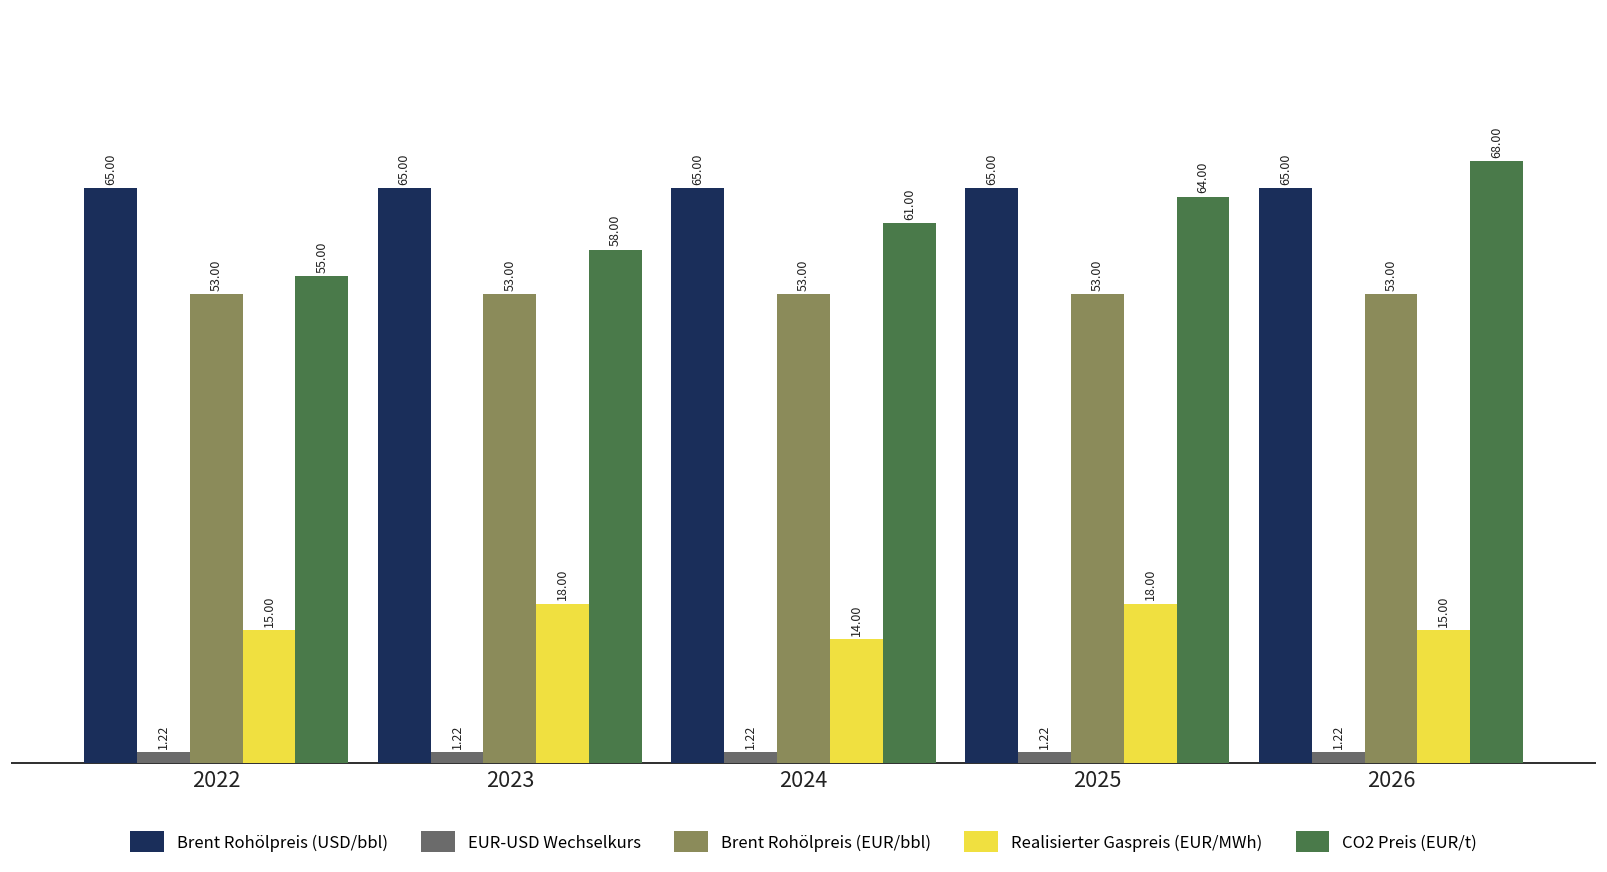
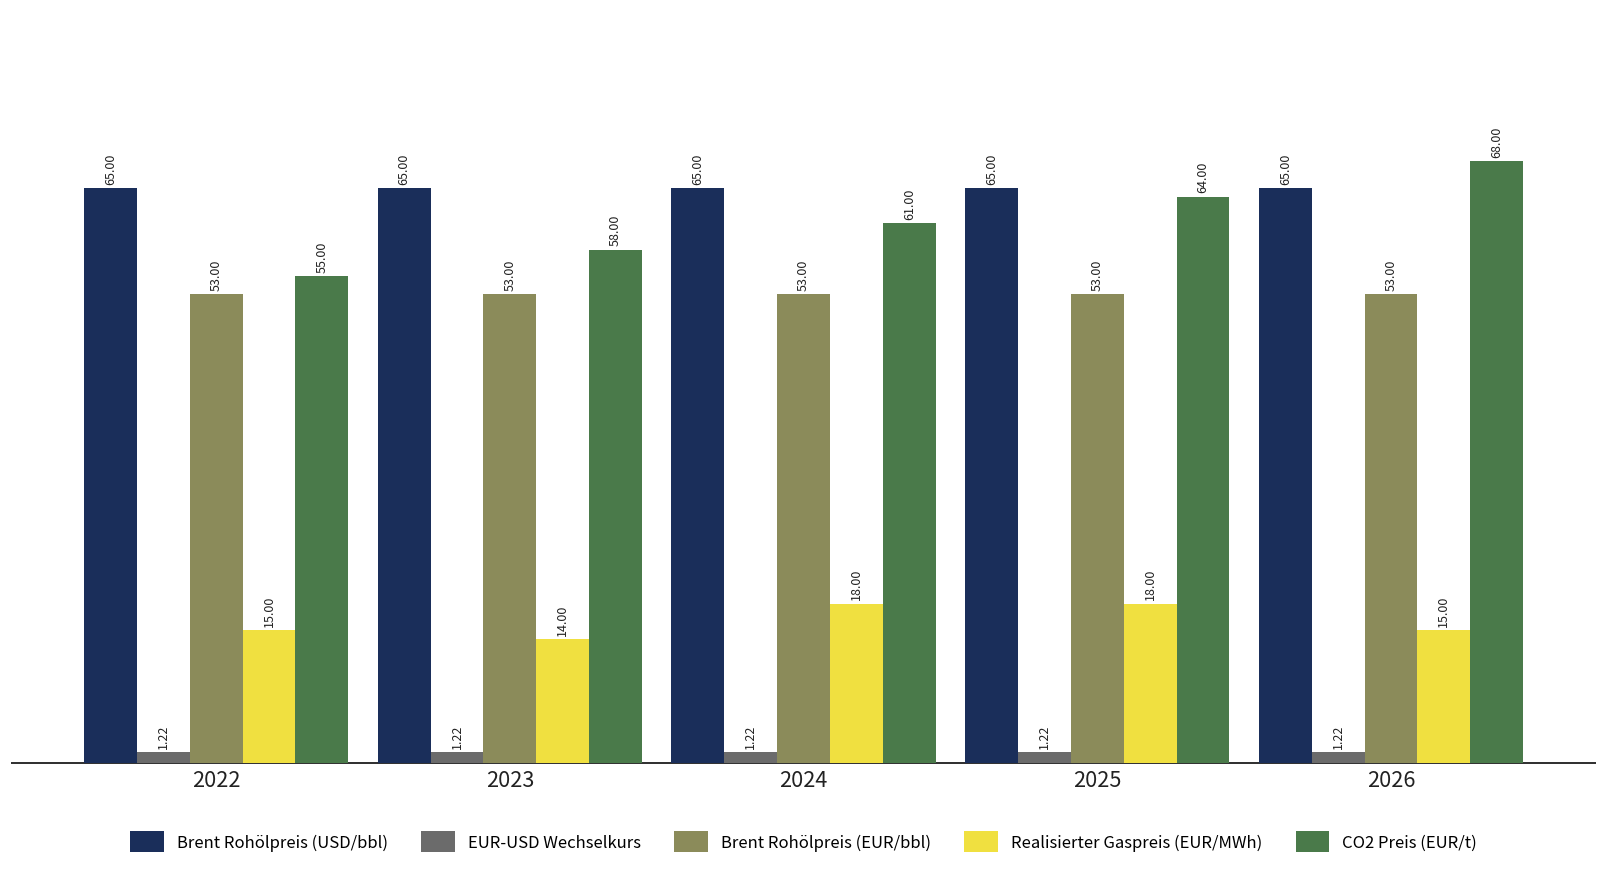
Realisierter Gaspreis (EUR/MWh), 2023: 18.00 -> 14.00
Realisierter Gaspreis (EUR/MWh), 2024: 14.00 -> 18.00
